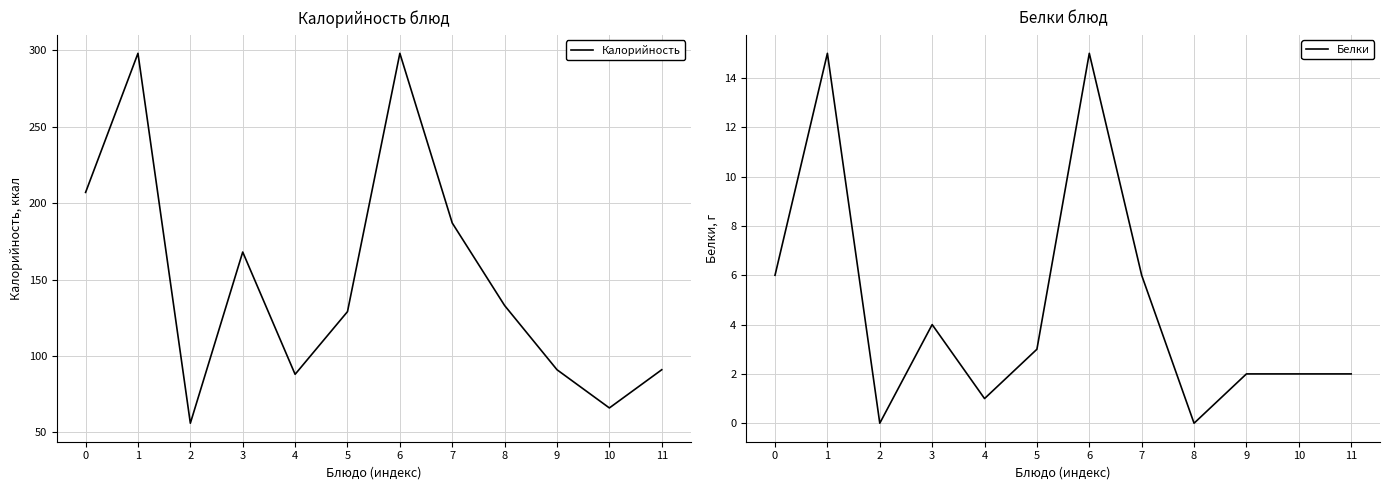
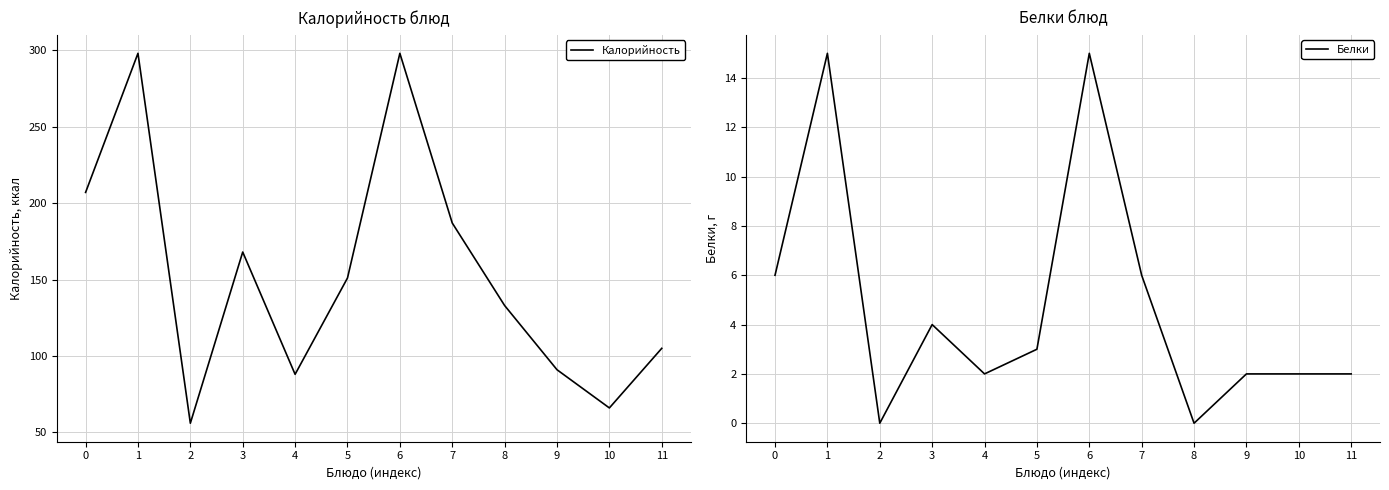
Калорийность блюд, 5: 129 -> 151
Калорийность блюд, 11: 91 -> 105
Белки блюд, 4: 1 -> 2
